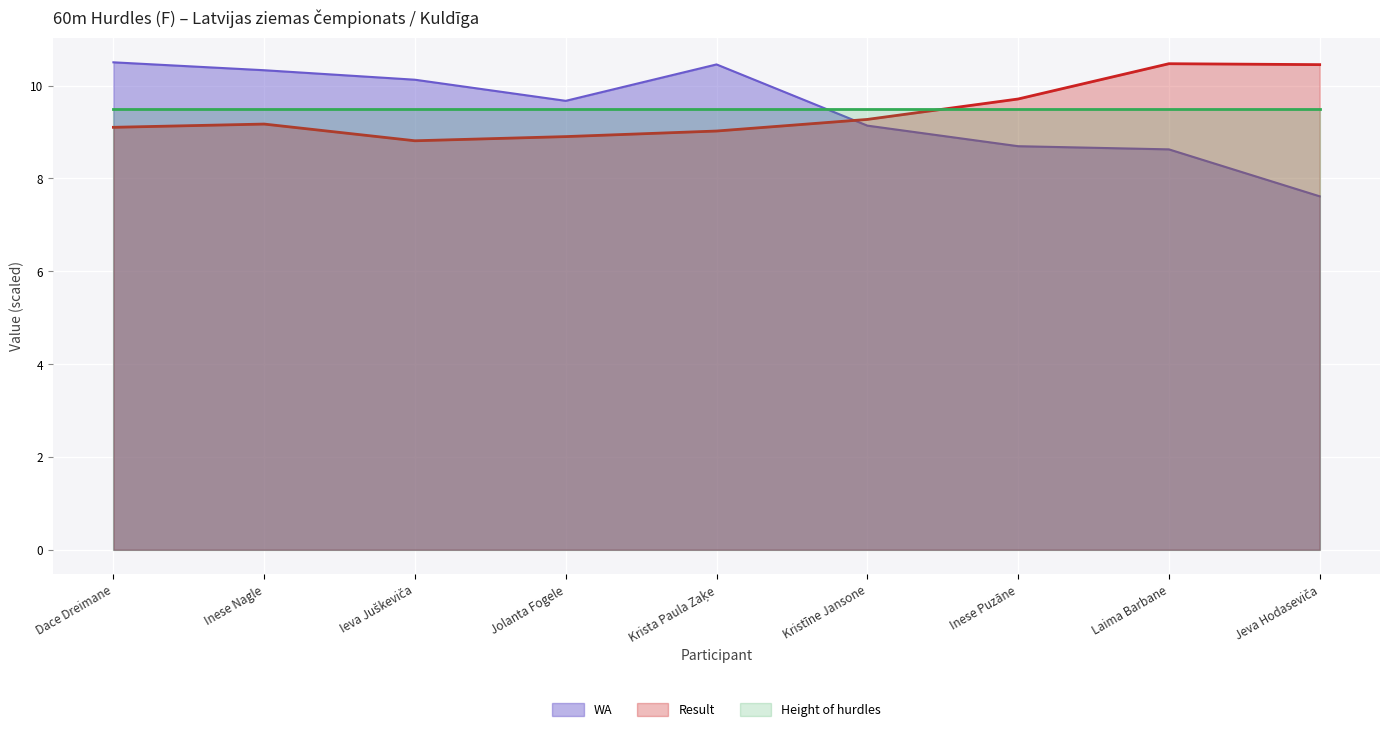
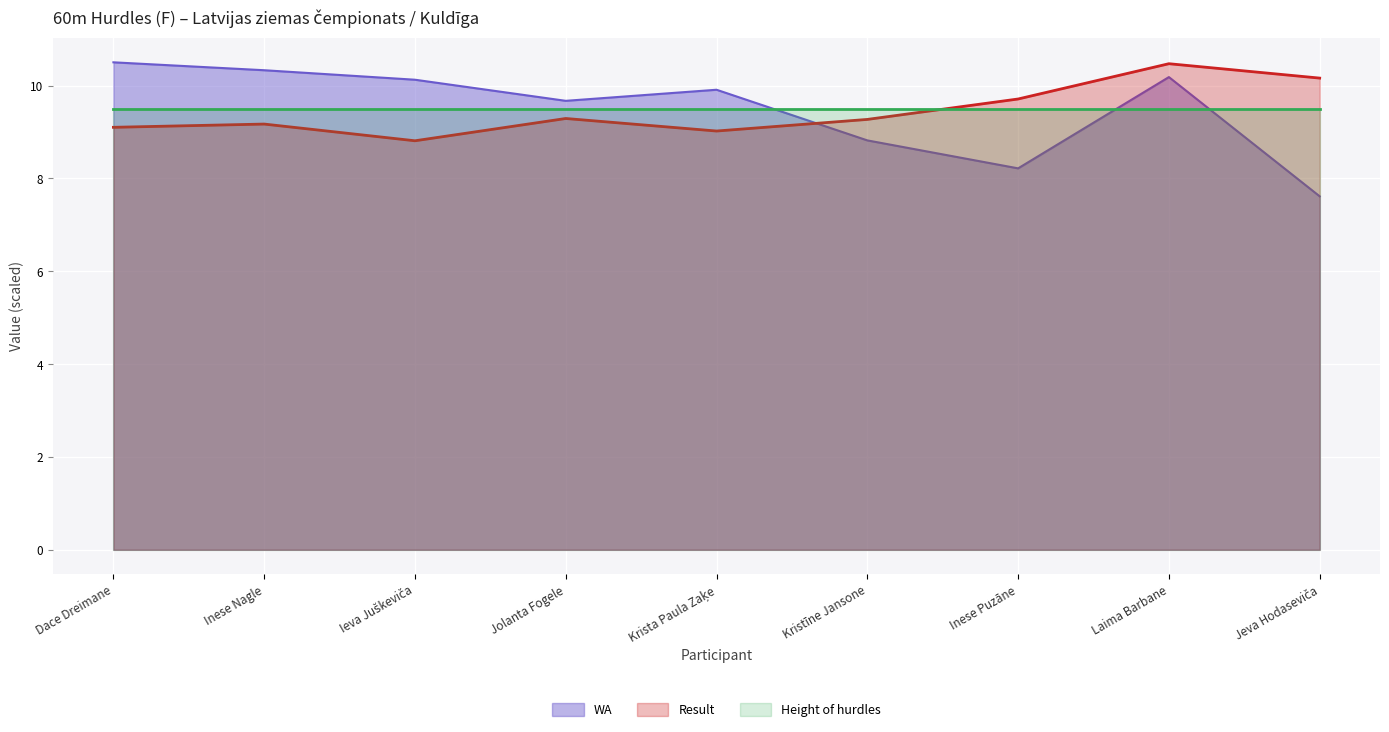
Result, Jolanta Fogele: 8.9 -> 9.3
WA, Krista Paula Zaķe: 10.5 -> 9.9
WA, Kristīne Jansone: 9.1 -> 8.8
WA, Inese Puzāne: 8.7 -> 8.2
WA, Laima Barbane: 8.6 -> 10.2
Result, Jeva Hodaseviča: 10.5 -> 10.2
